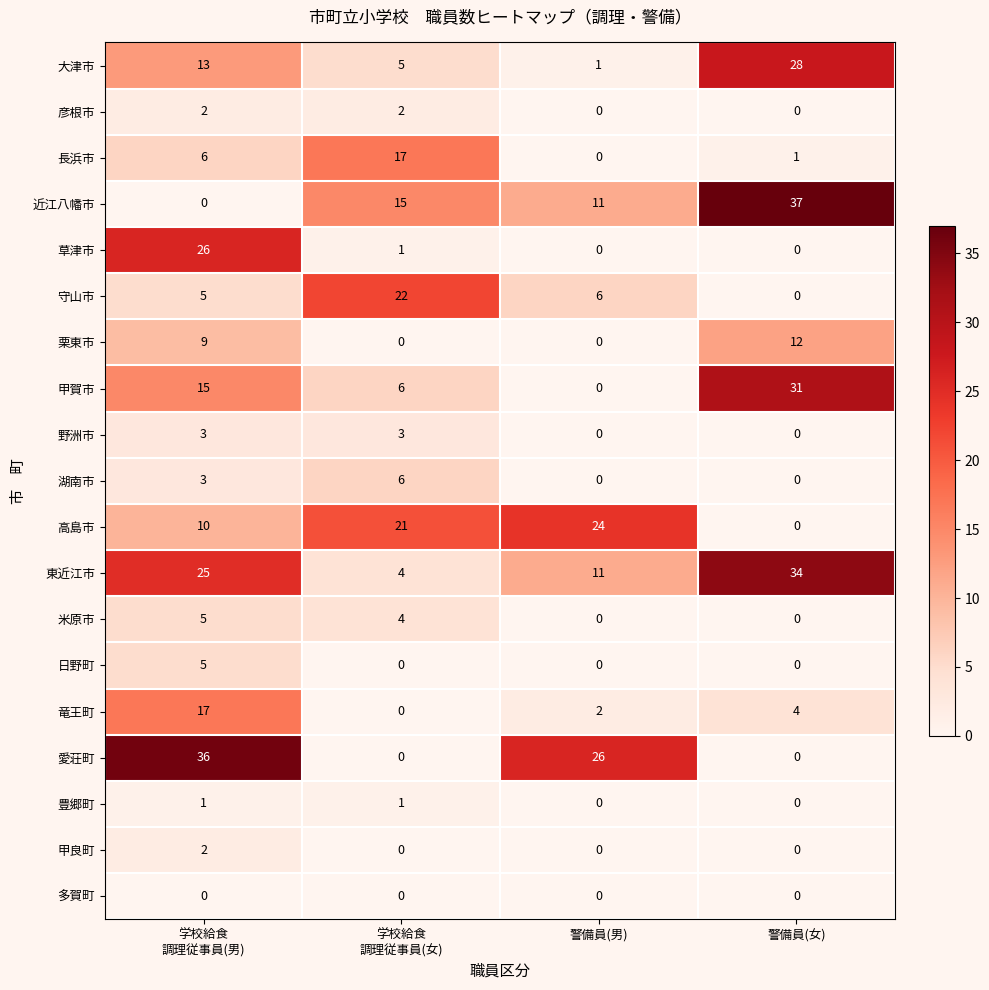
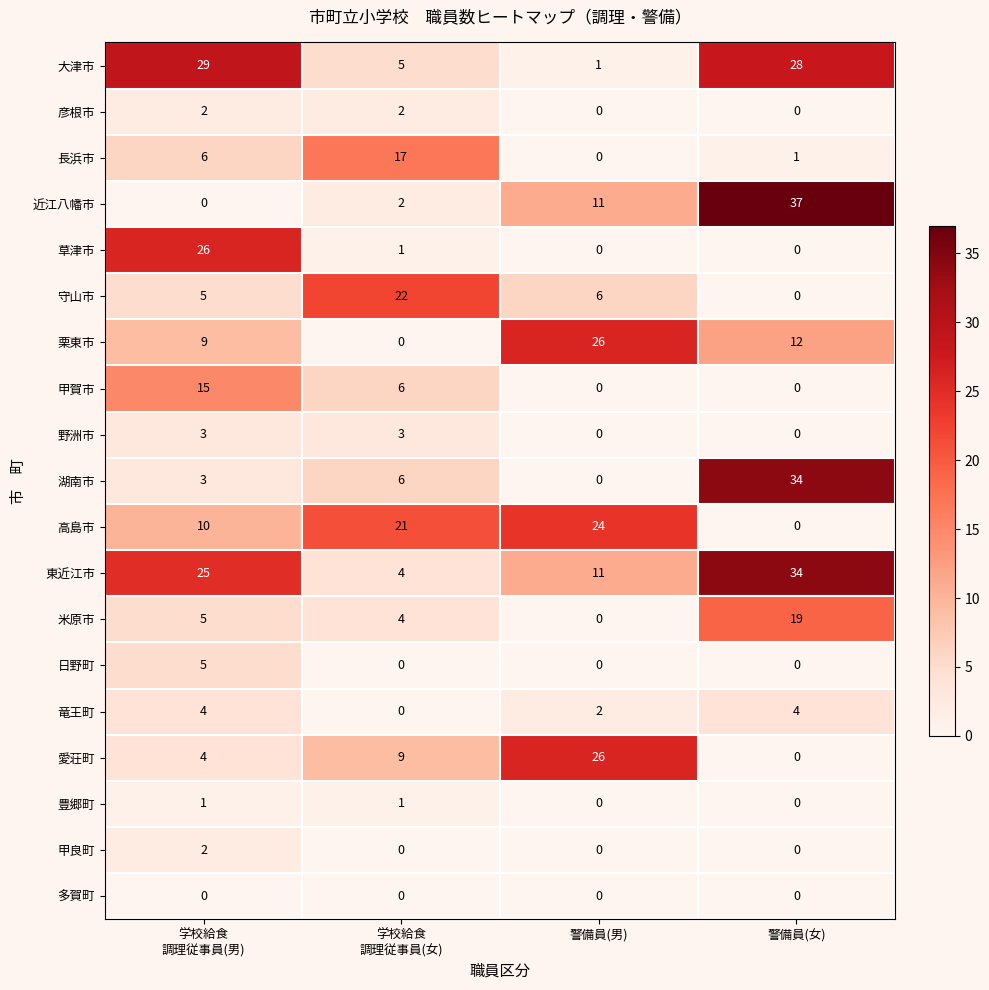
大津市, 学校給食 調理従事員(男): 13 -> 29
近江八幡市, 学校給食 調理従事員(女): 15 -> 2
栗東市, 警備員(男): 0 -> 26
甲賀市, 警備員(女): 31 -> 0
湖南市, 警備員(女): 0 -> 34
米原市, 警備員(女): 0 -> 19
竜王町, 学校給食 調理従事員(男): 17 -> 4
愛荘町, 学校給食 調理従事員(男): 36 -> 4
愛荘町, 学校給食 調理従事員(女): 0 -> 9
